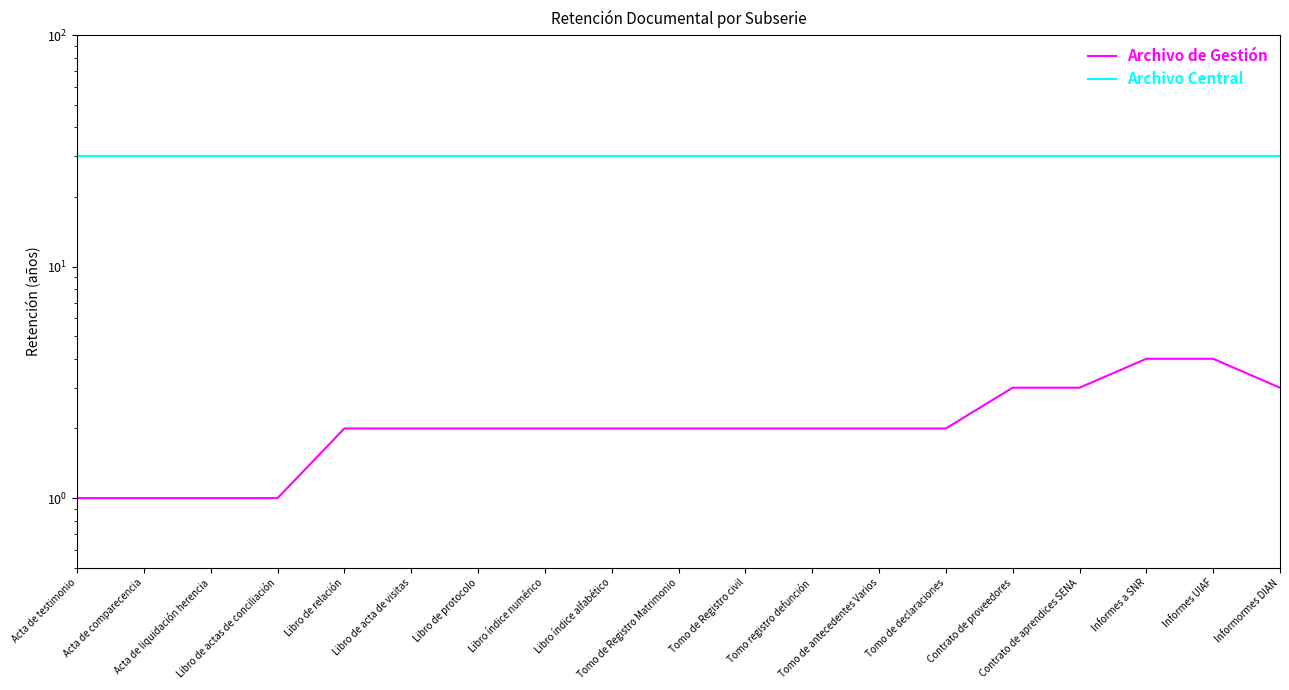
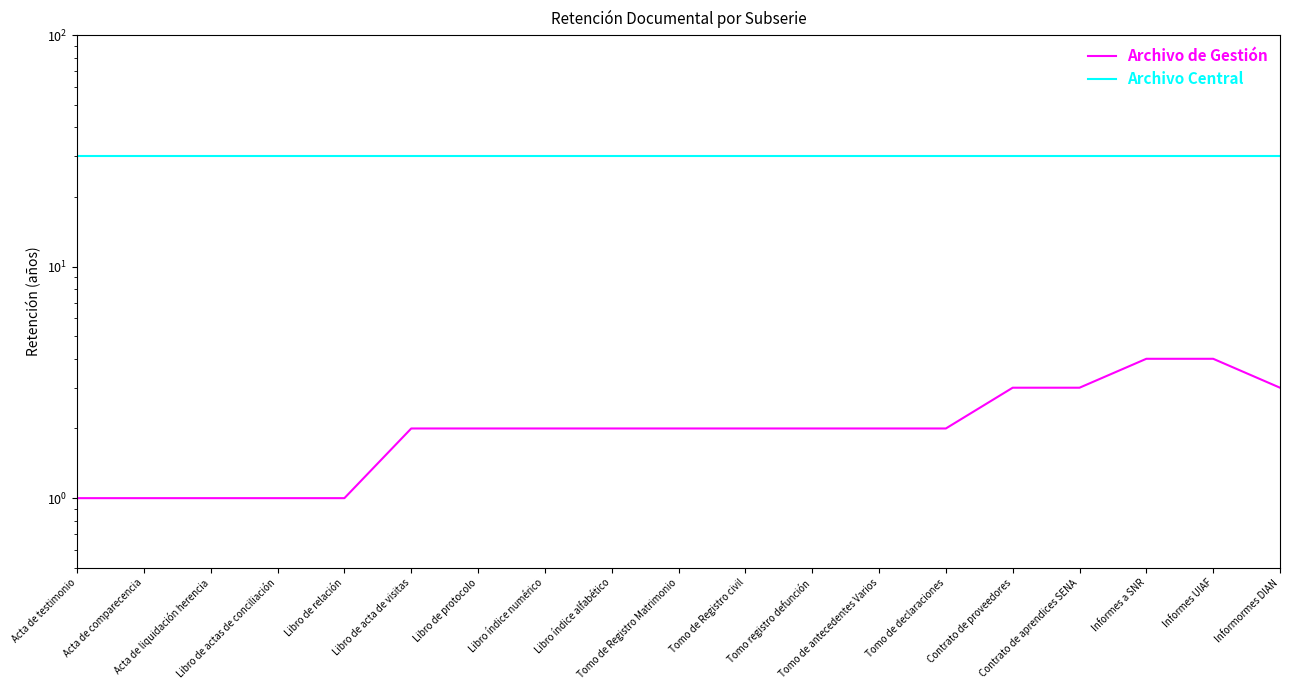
Archivo de Gestión, Libro de relación: 2 -> 1
